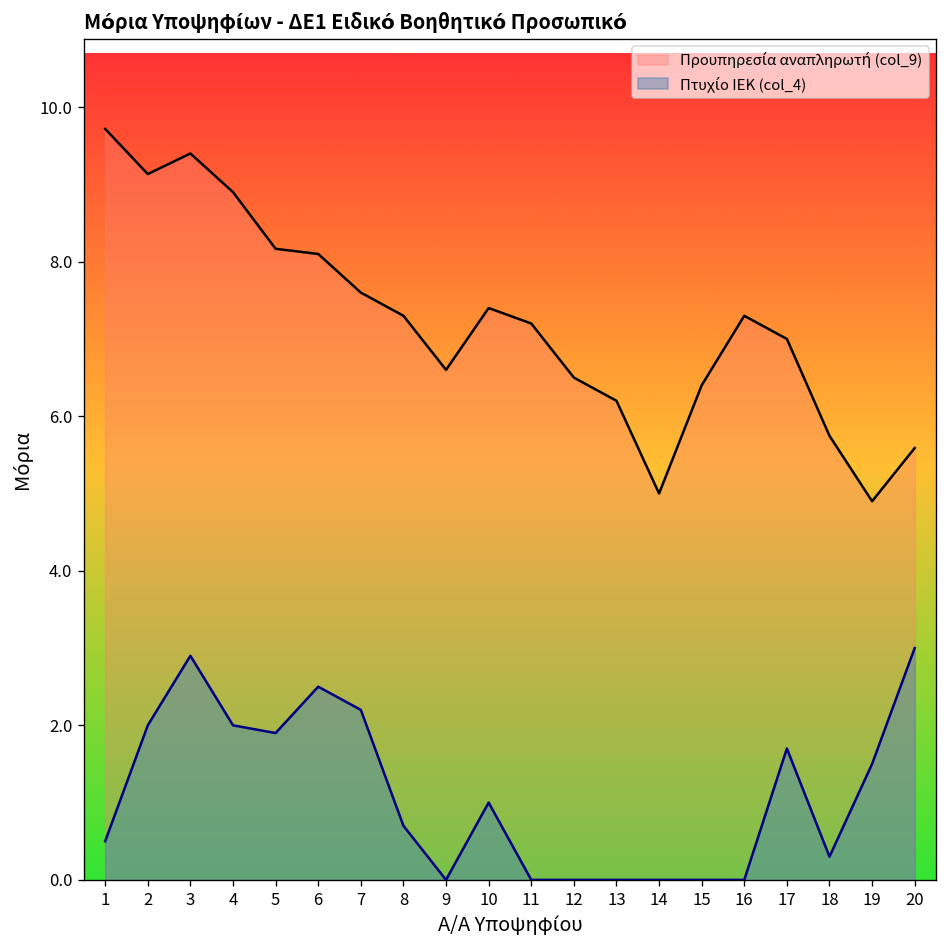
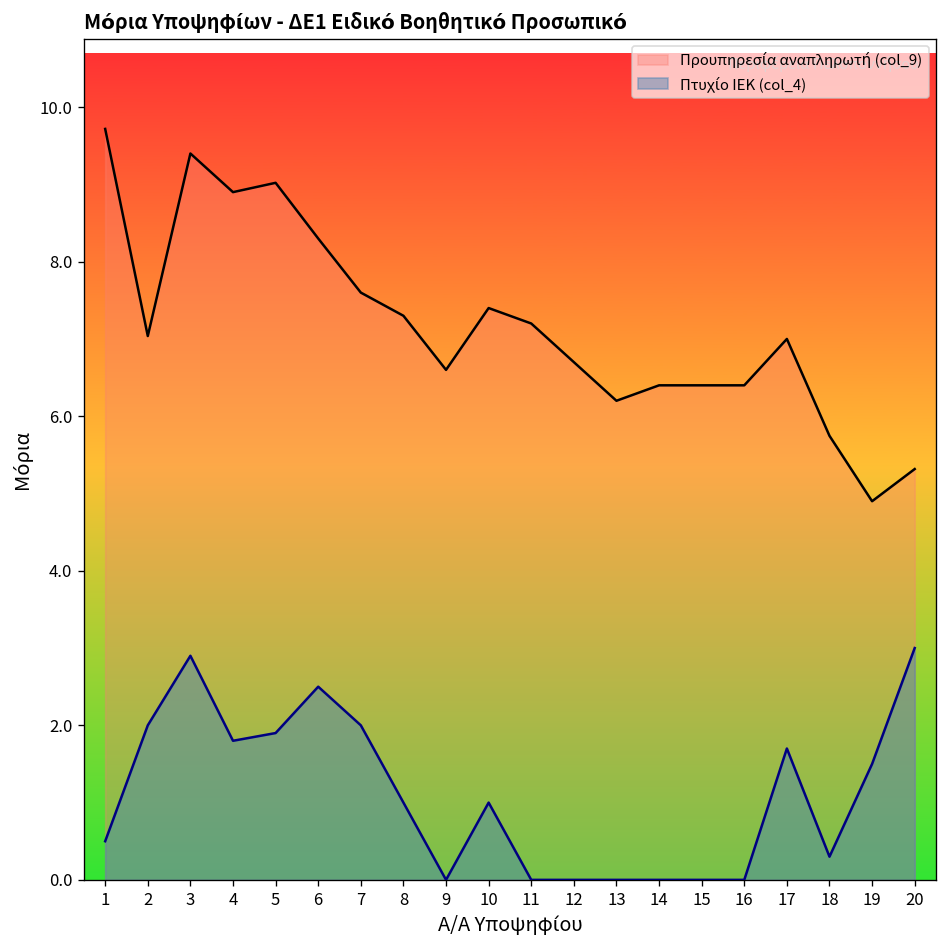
Προυπηρεσία αναπληρωτή (col_9), 2: 9.1 -> 7.0
Πτυχίο ΙΕΚ (col_4), 4: 2.0 -> 1.8
Προυπηρεσία αναπληρωτή (col_9), 5: 8.2 -> 9.0
Προυπηρεσία αναπληρωτή (col_9), 6: 8.1 -> 8.3
Πτυχίο ΙΕΚ (col_4), 7: 2.2 -> 2.0
Πτυχίο ΙΕΚ (col_4), 8: 0.7 -> 1.0
Προυπηρεσία αναπληρωτή (col_9), 12: 6.5 -> 6.7
Προυπηρεσία αναπληρωτή (col_9), 14: 5.0 -> 6.4
Προυπηρεσία αναπληρωτή (col_9), 16: 7.3 -> 6.4
Προυπηρεσία αναπληρωτή (col_9), 20: 5.6 -> 5.3
